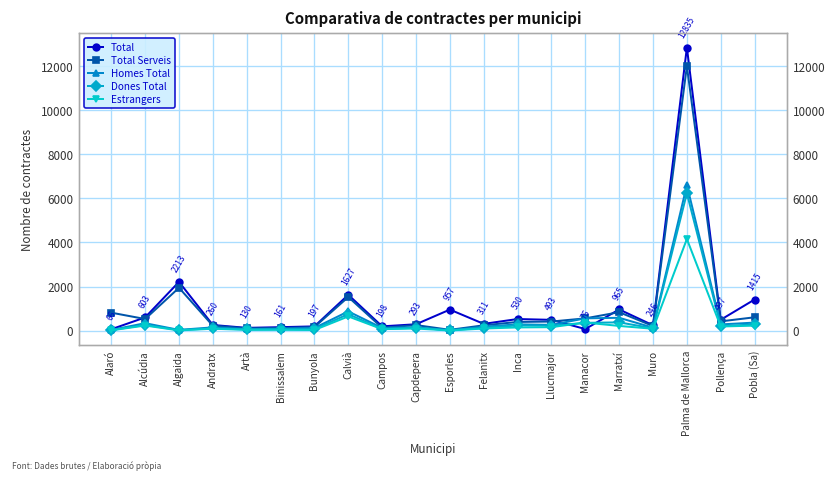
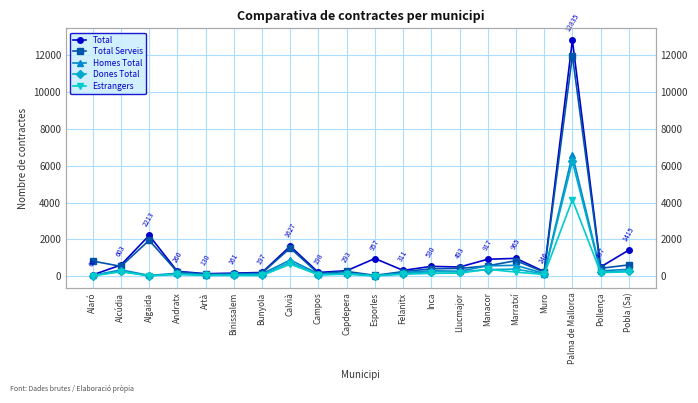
Total, Manacor: 76 -> 917
